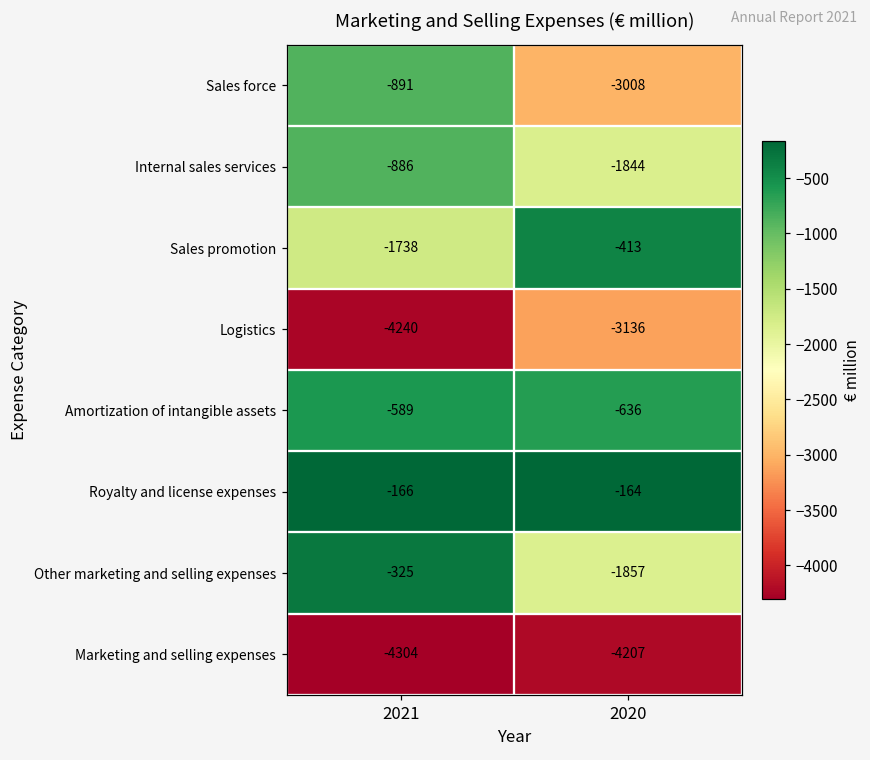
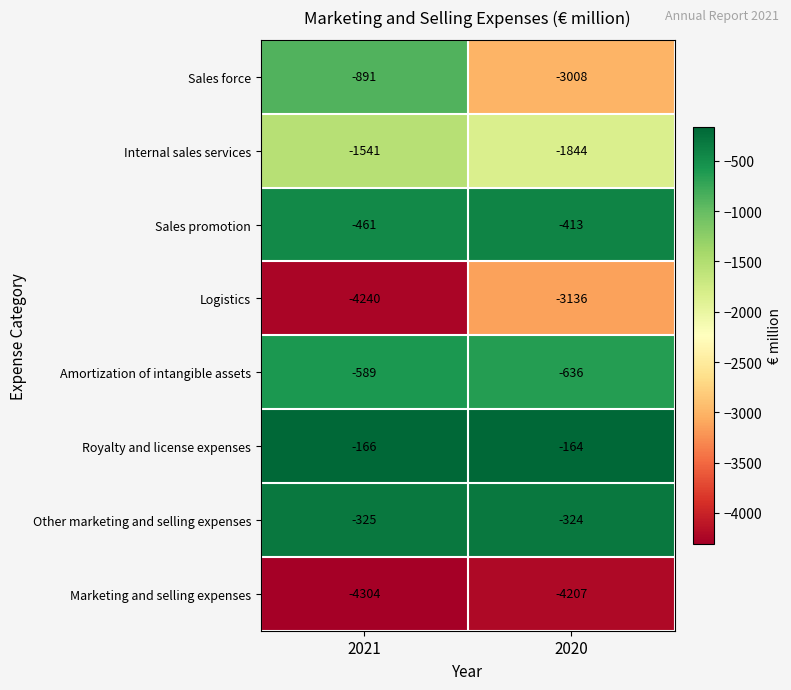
Internal sales services, 2021: -886 -> -1541
Sales promotion, 2021: -1738 -> -461
Other marketing and selling expenses, 2020: -1857 -> -324
